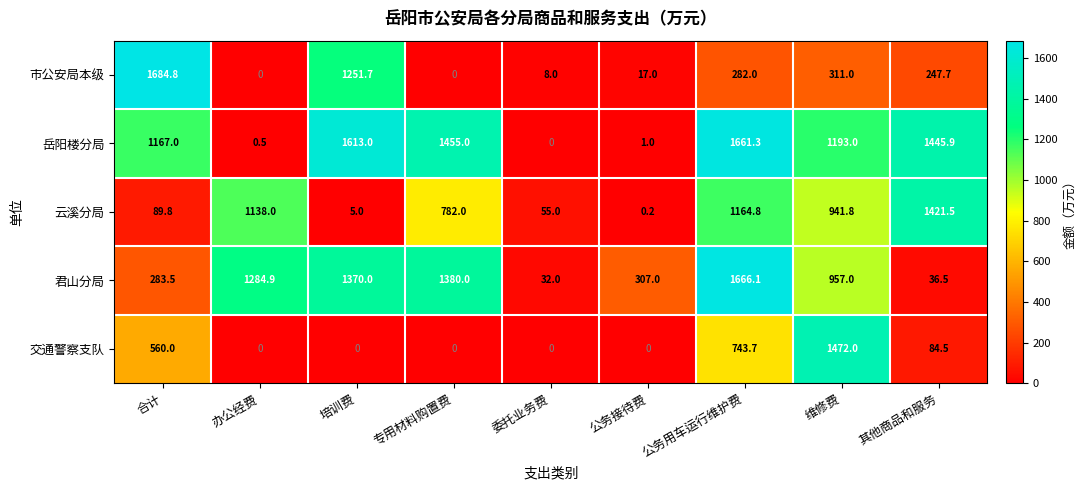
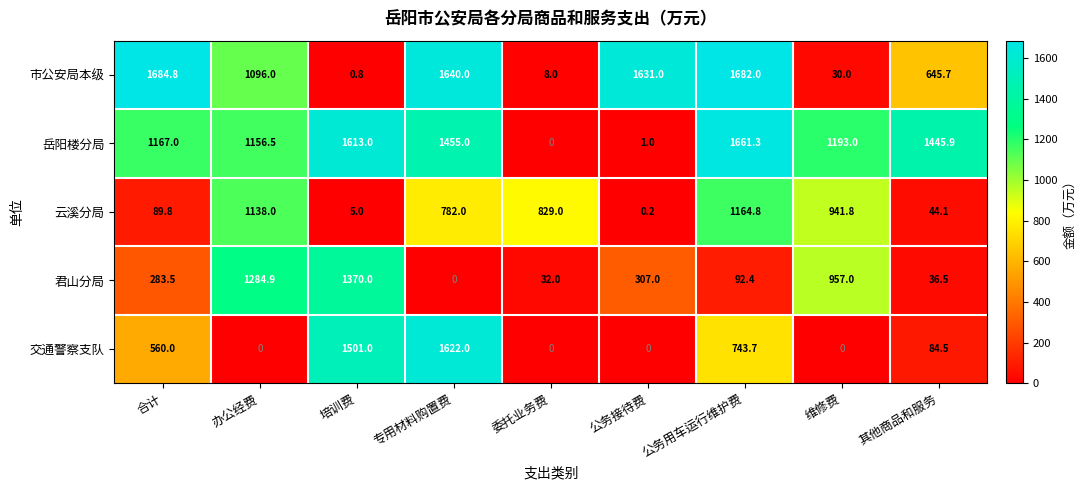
市公安局本级, 办公经费: 0 -> 1096.0
市公安局本级, 培训费: 1251.7 -> 0.8
市公安局本级, 专用材料购置费: 0 -> 1640.0
市公安局本级, 公务接待费: 17.0 -> 1631.0
市公安局本级, 公务用车运行维护费: 282.0 -> 1682.0
市公安局本级, 维修费: 311.0 -> 30.0
市公安局本级, 其他商品和服务: 247.7 -> 645.7
岳阳楼分局, 办公经费: 0.5 -> 1156.5
云溪分局, 委托业务费: 55.0 -> 829.0
云溪分局, 其他商品和服务: 1421.5 -> 44.1
君山分局, 专用材料购置费: 1380.0 -> 0
君山分局, 公务用车运行维护费: 1666.1 -> 92.4
交通警察支队, 培训费: 0 -> 1501.0
交通警察支队, 专用材料购置费: 0 -> 1622.0
交通警察支队, 维修费: 1472.0 -> 0
